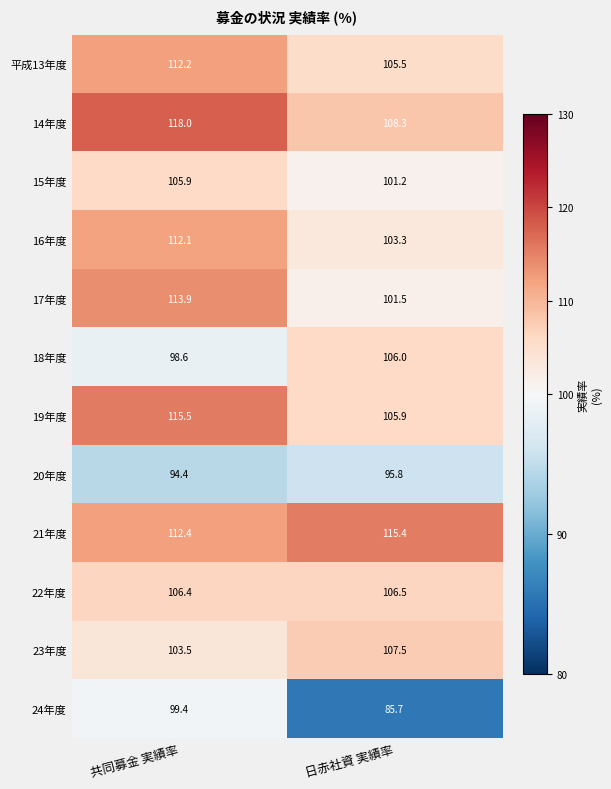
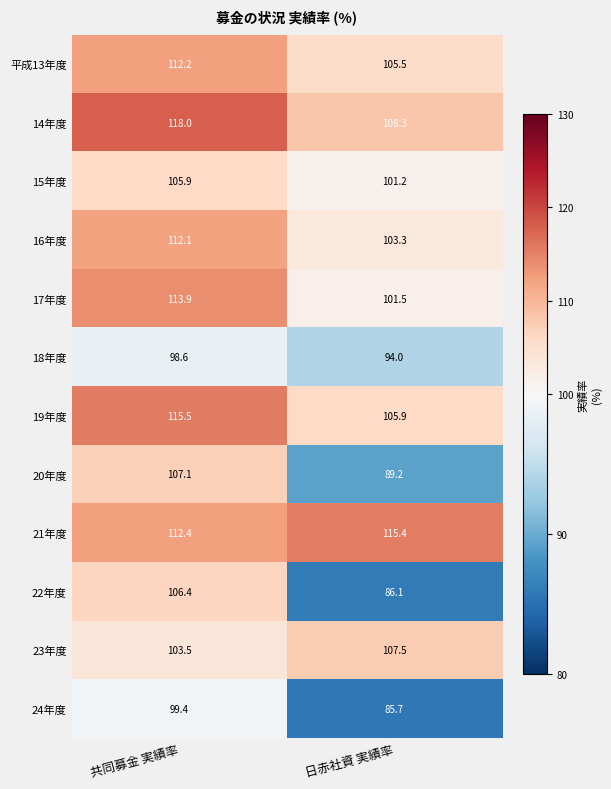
18年度, 日赤社資 実績率: 106.0 -> 94.0
20年度, 共同募金 実績率: 94.4 -> 107.1
20年度, 日赤社資 実績率: 95.8 -> 89.2
22年度, 日赤社資 実績率: 106.5 -> 86.1
